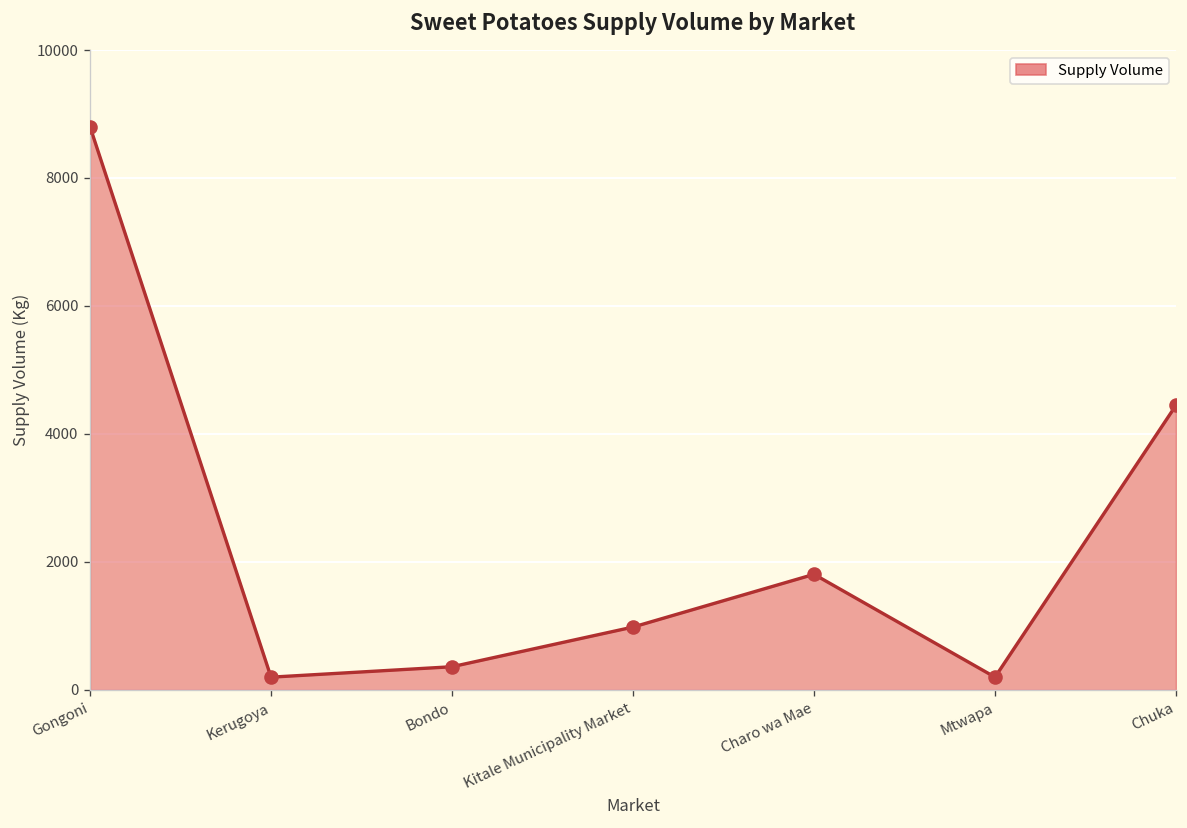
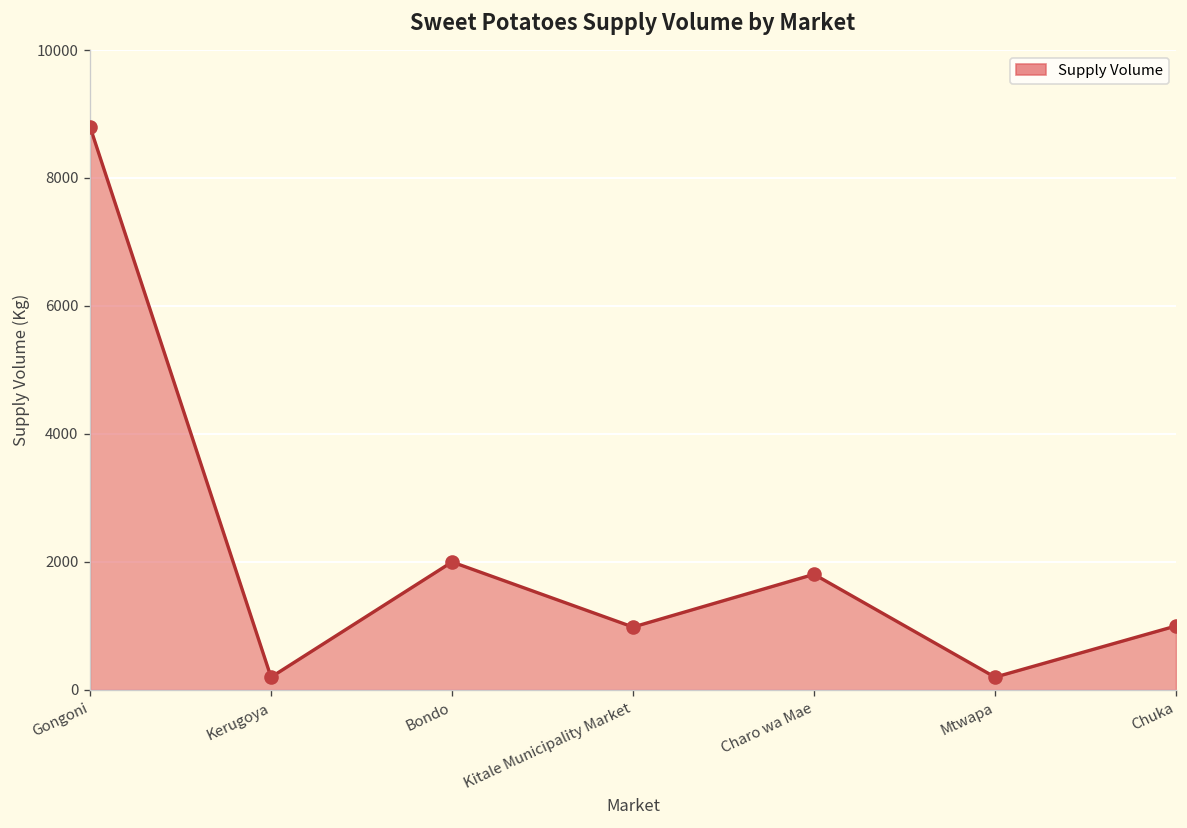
Bondo: 400 -> 2000
Chuka: 4400 -> 1000
